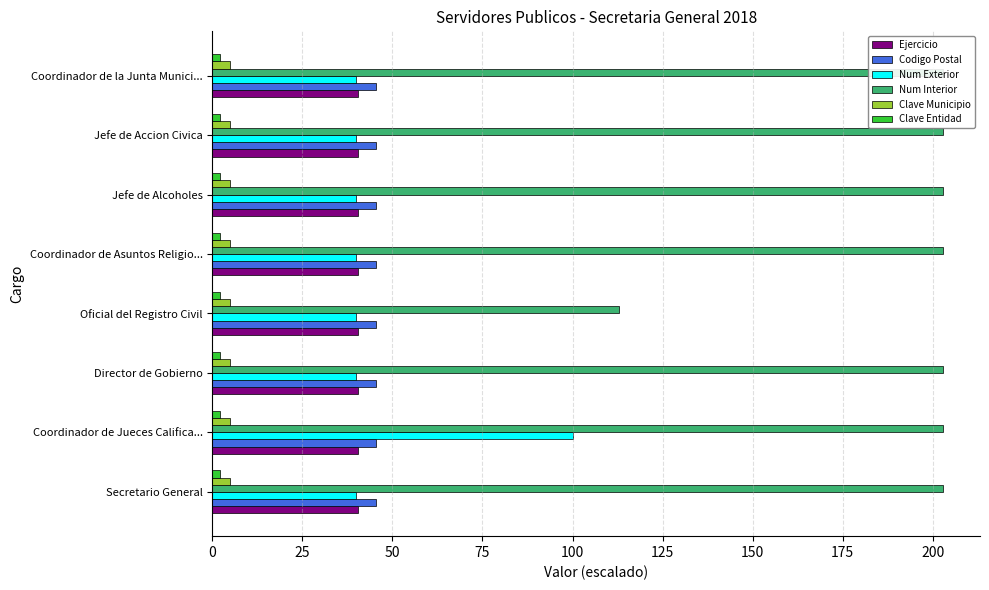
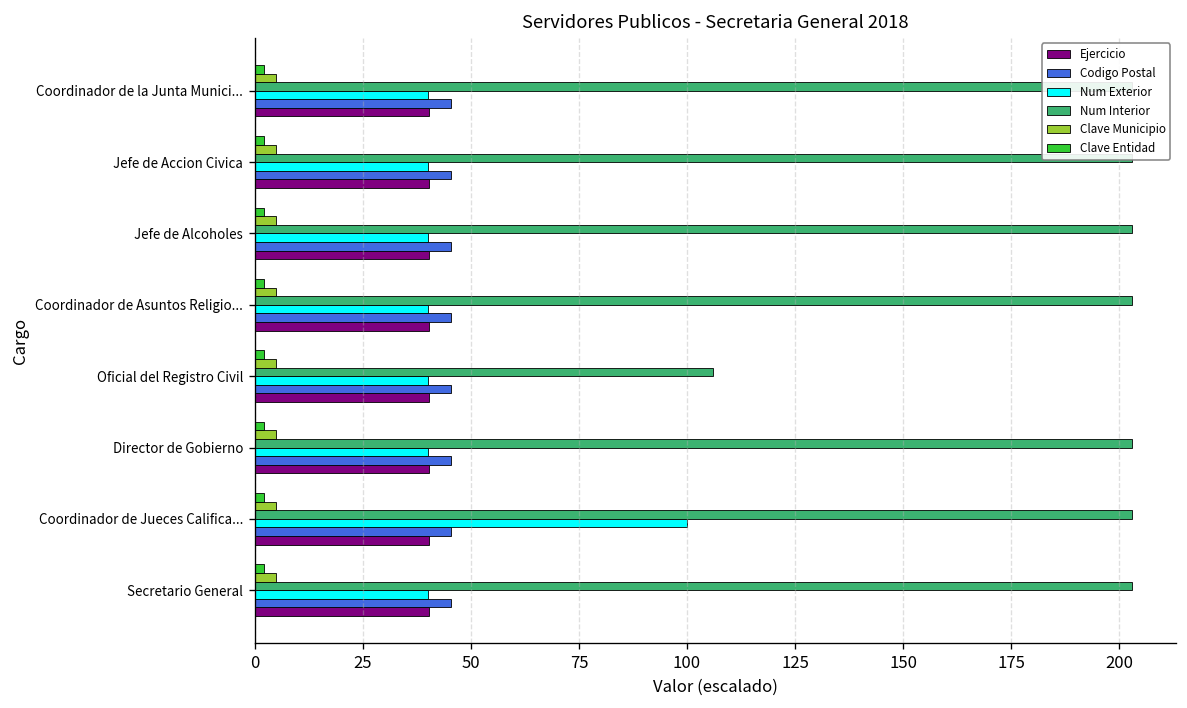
Num Interior, Oficial del Registro Civil: 113 -> 106
